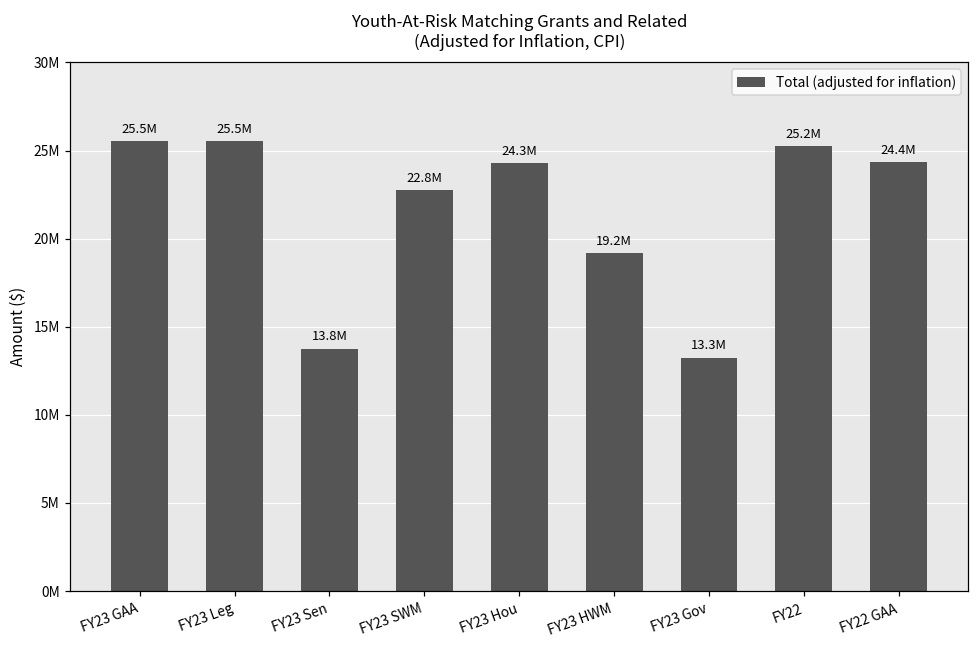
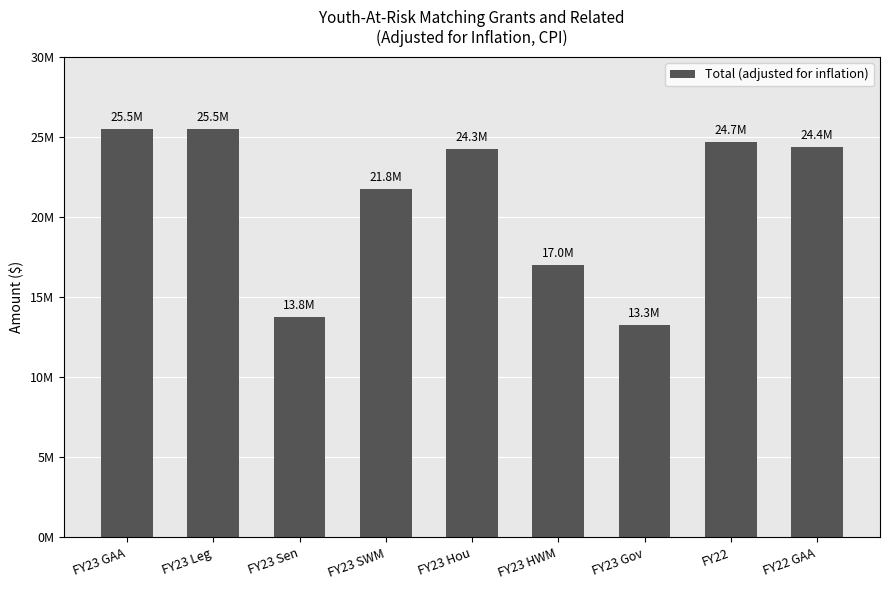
FY23 SWM: 22.8M -> 21.8M
FY23 HWM: 19.2M -> 17.0M
FY22: 25.2M -> 24.7M
